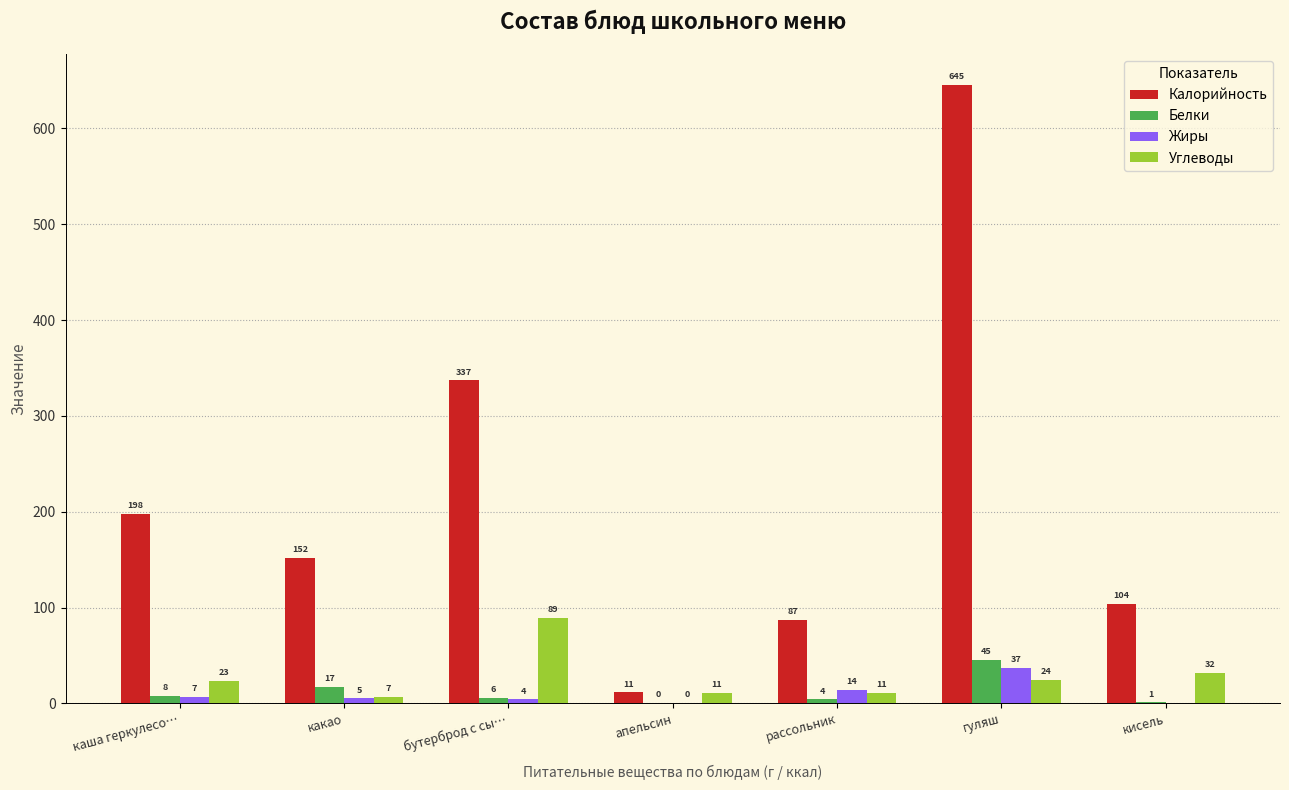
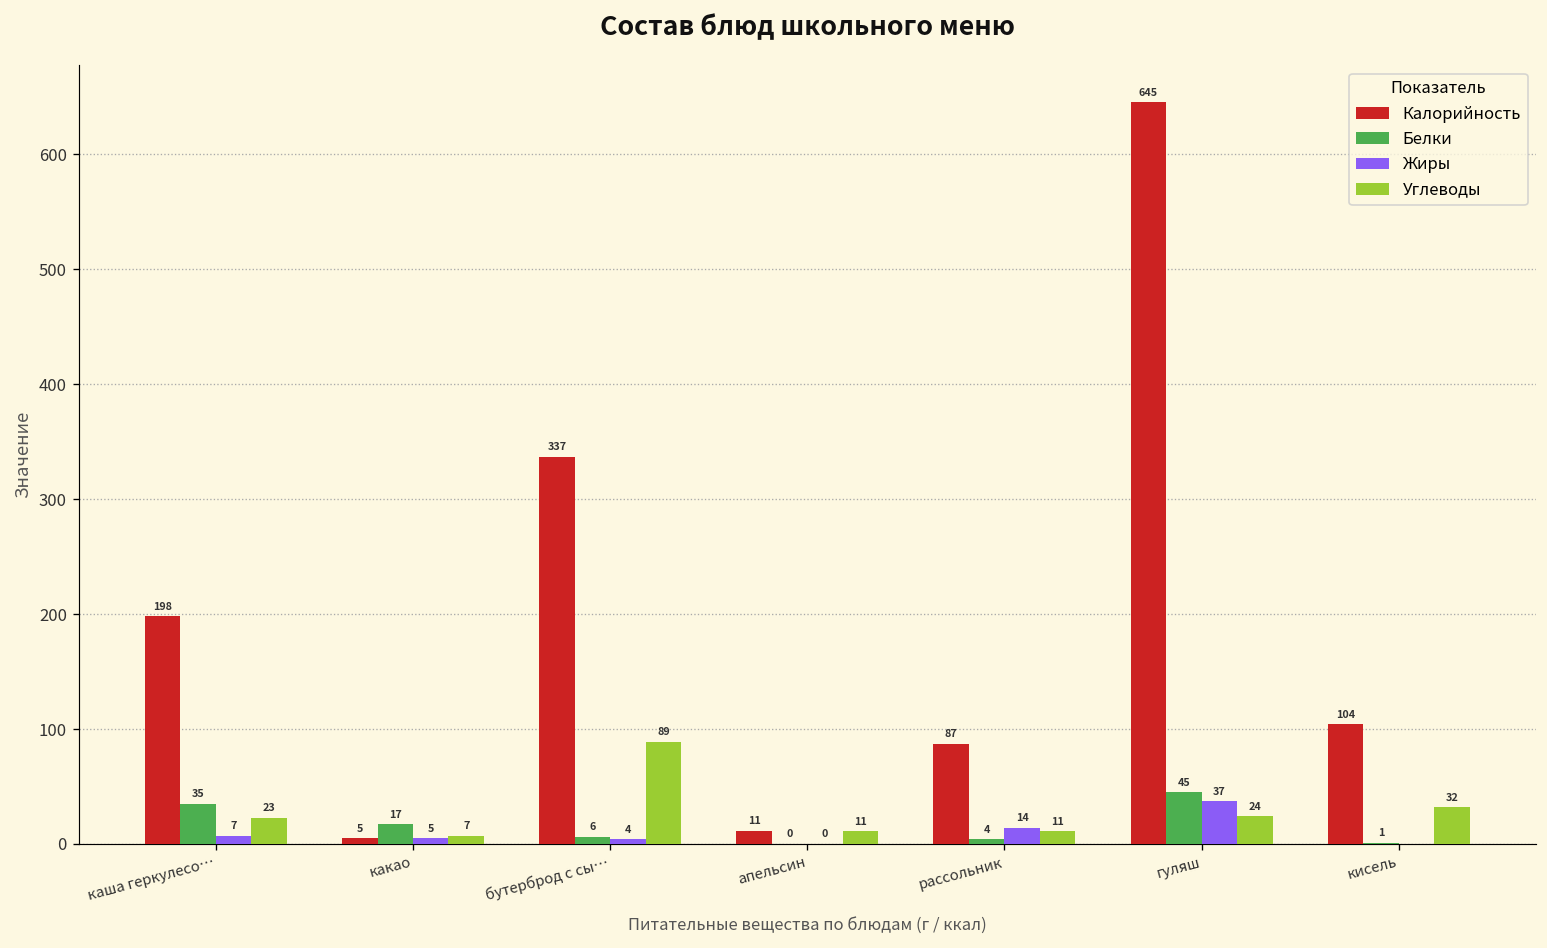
Белки, каша геркулесо…: 8 -> 35
Калорийность, какао: 152 -> 5
